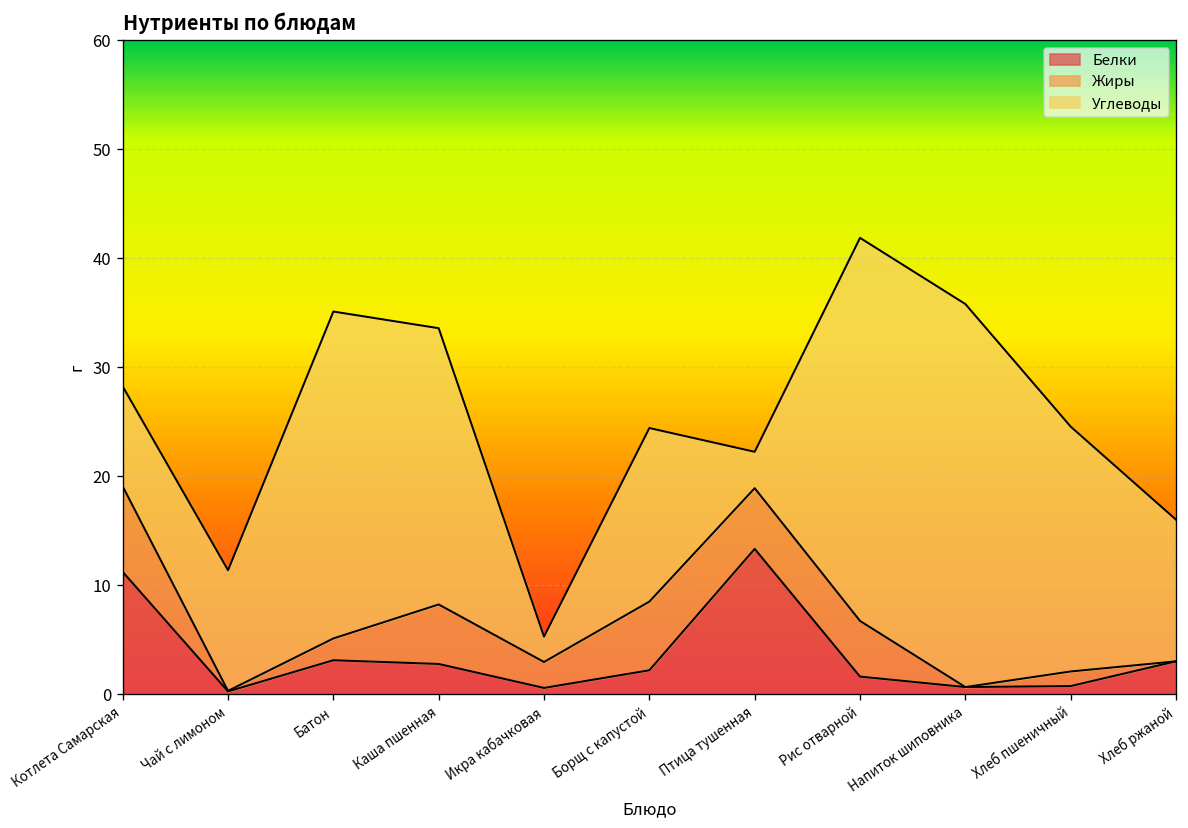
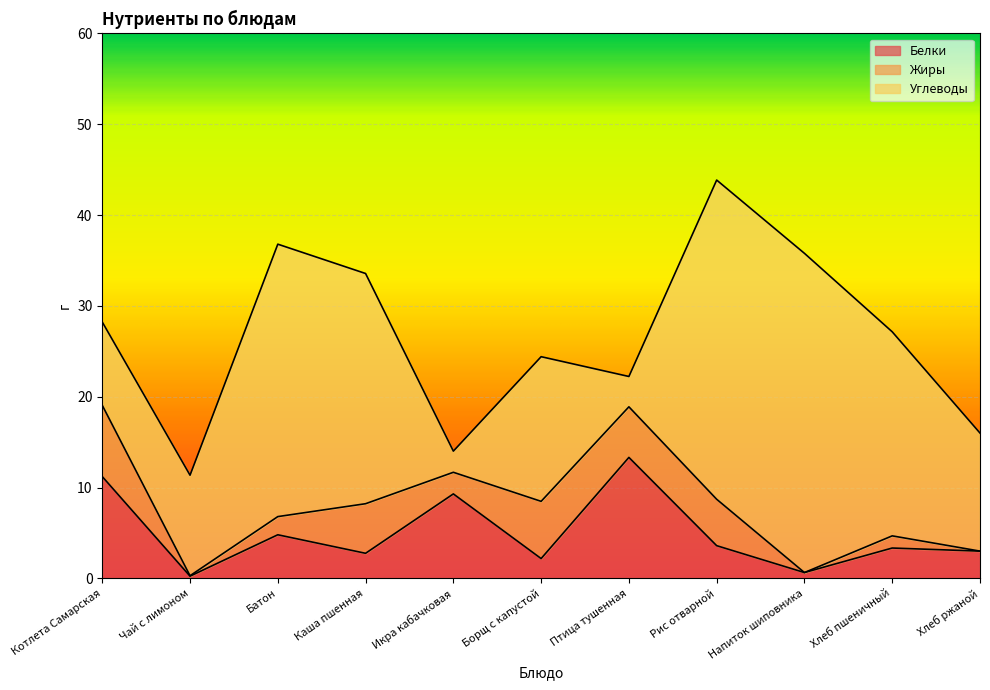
Белки, Батон: 3 -> 5
Белки, Икра кабачковая: 1 -> 9
Белки, Рис отварной: 2 -> 4
Белки, Хлеб пшеничный: 1 -> 3
